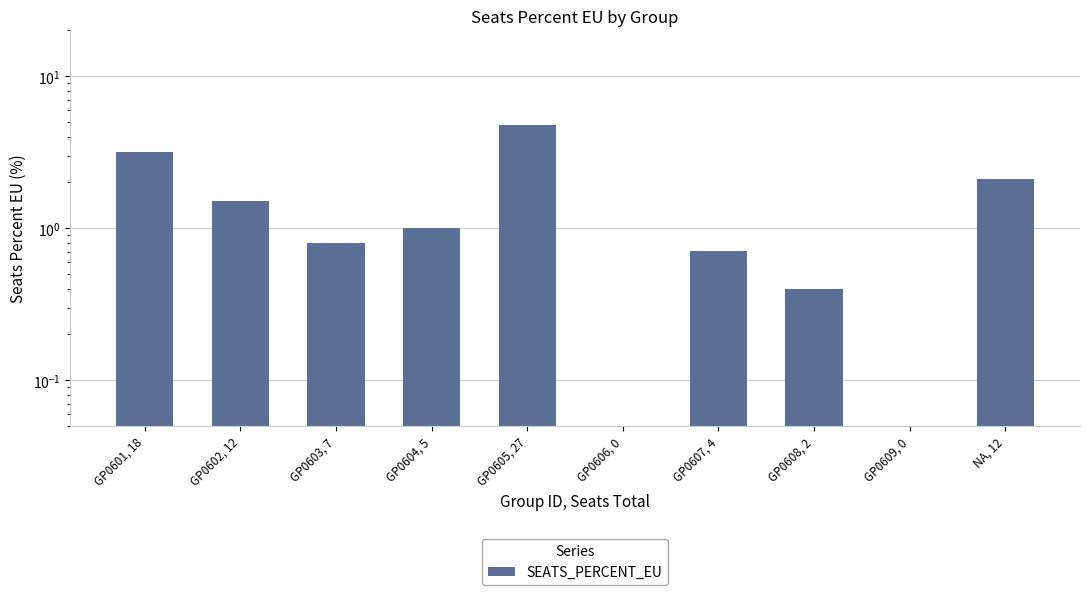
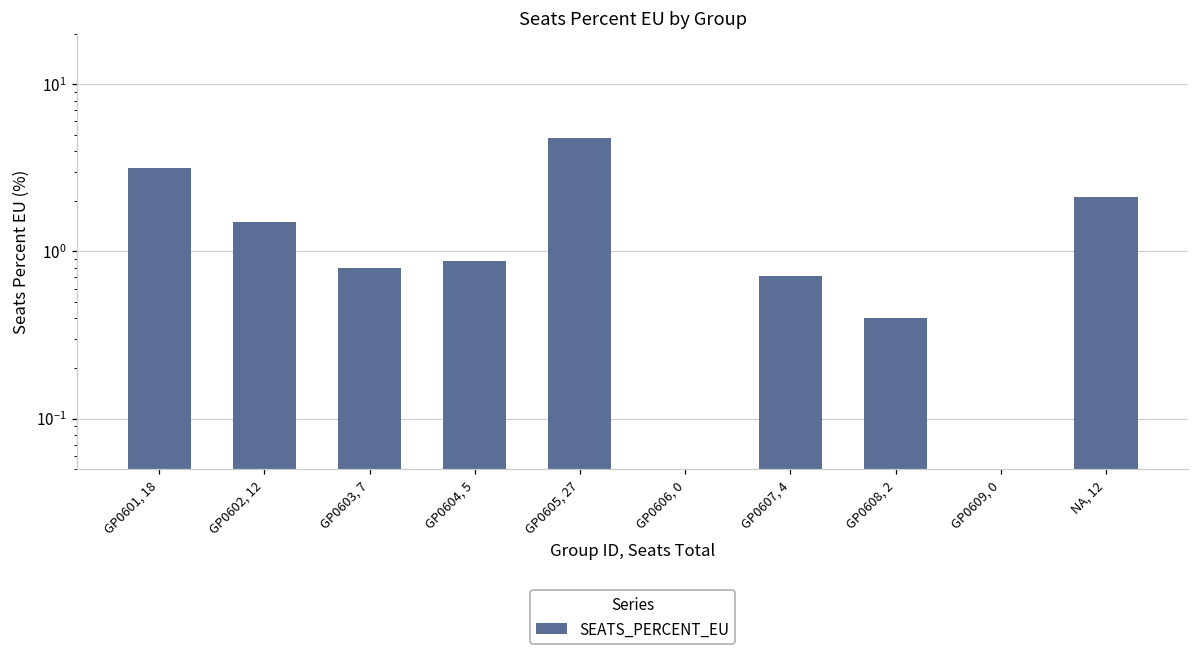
GP0604, 5: 1.0 -> 0.9
